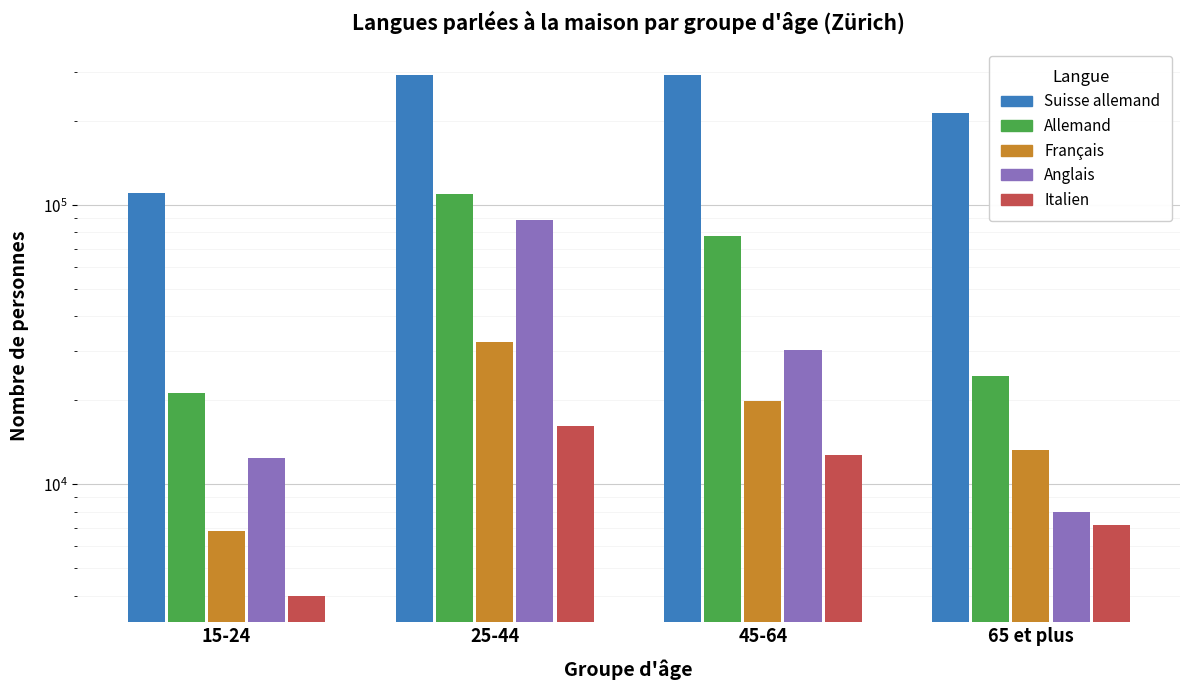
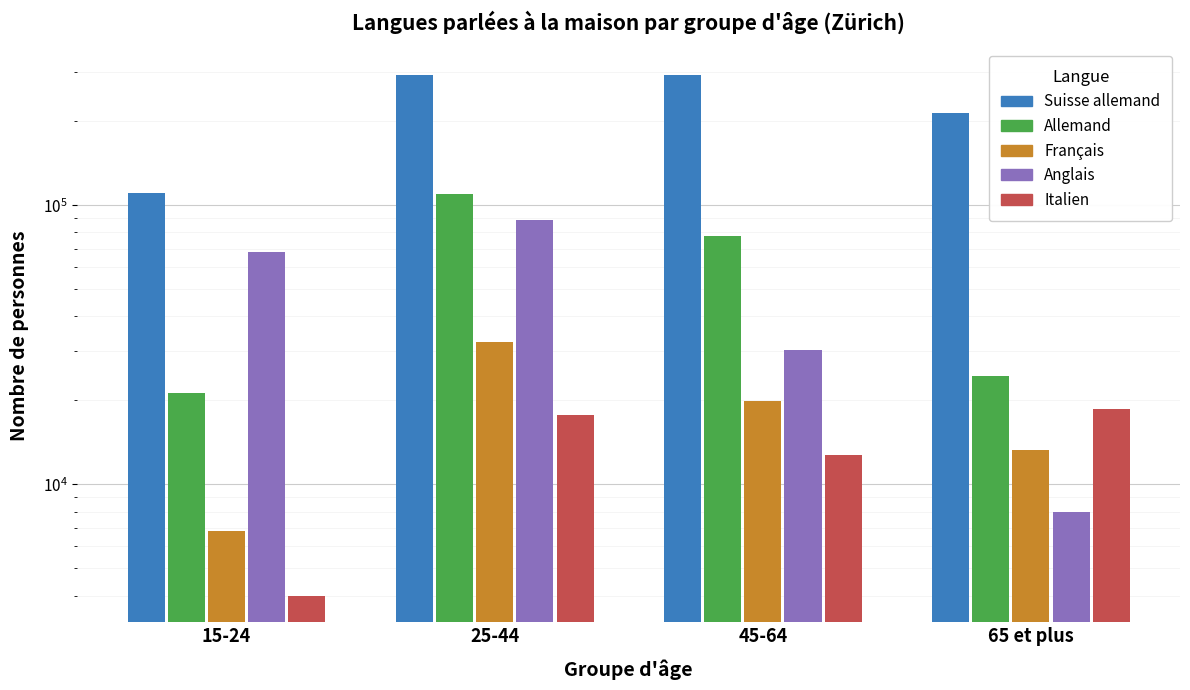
Anglais, 15-24: 12000 -> 68000
Italien, 25-44: 16000 -> 18000
Italien, 65 et plus: 7200 -> 19000
